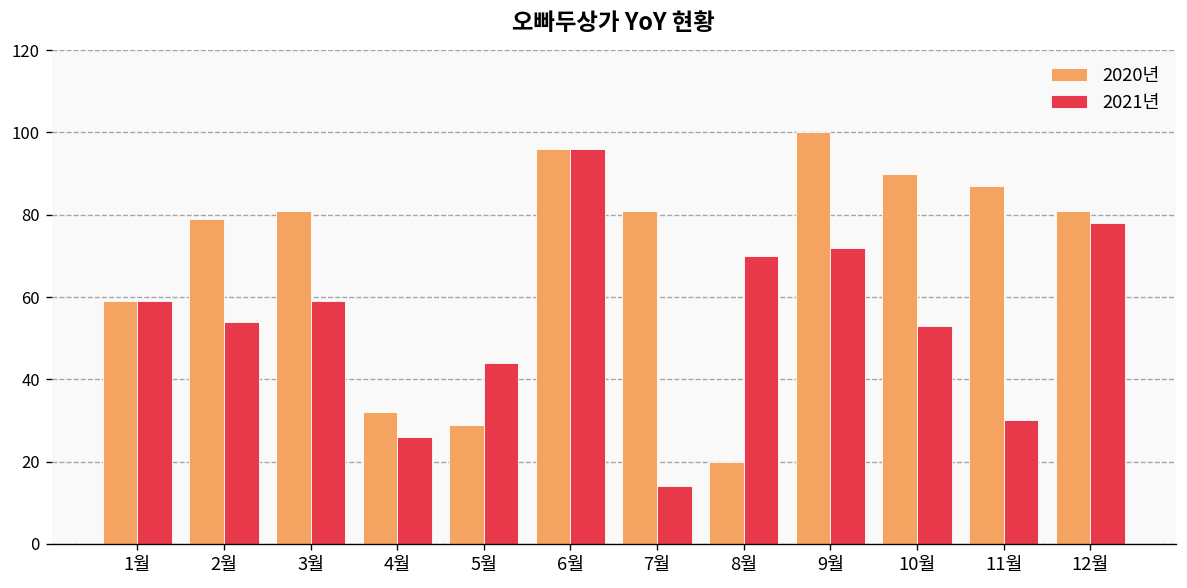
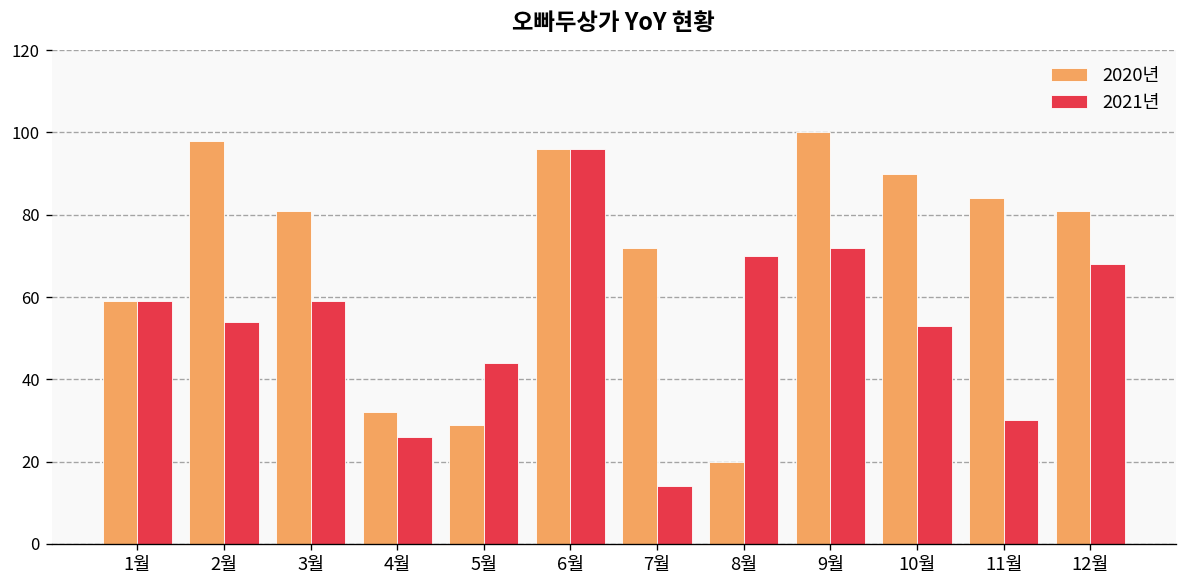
2020년, 2월: 79 -> 98
2020년, 7월: 81 -> 72
2020년, 11월: 87 -> 84
2021년, 12월: 78 -> 68
